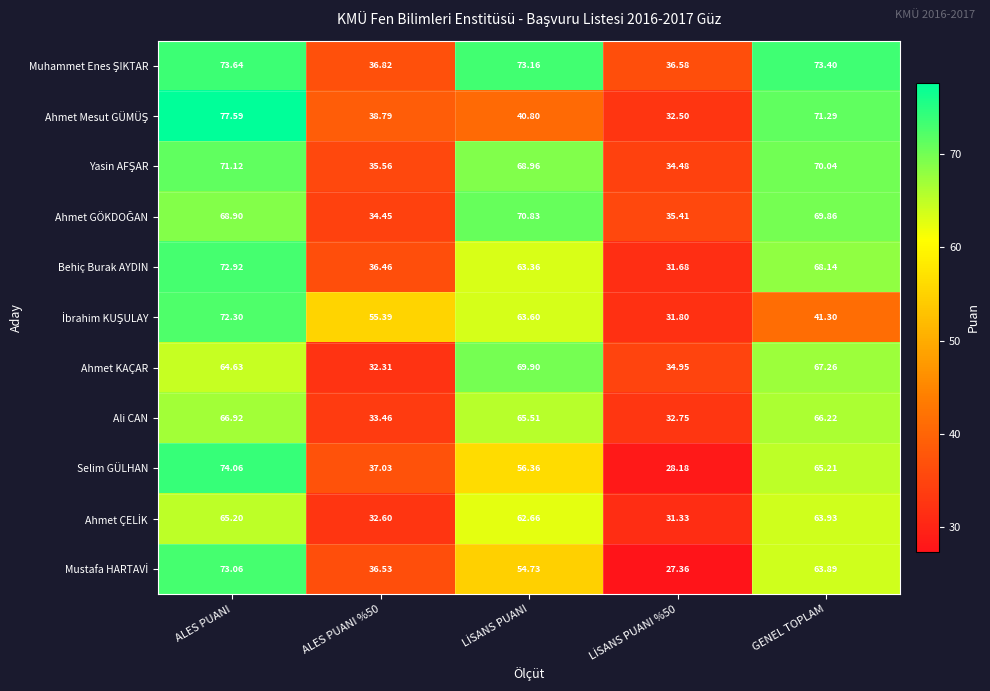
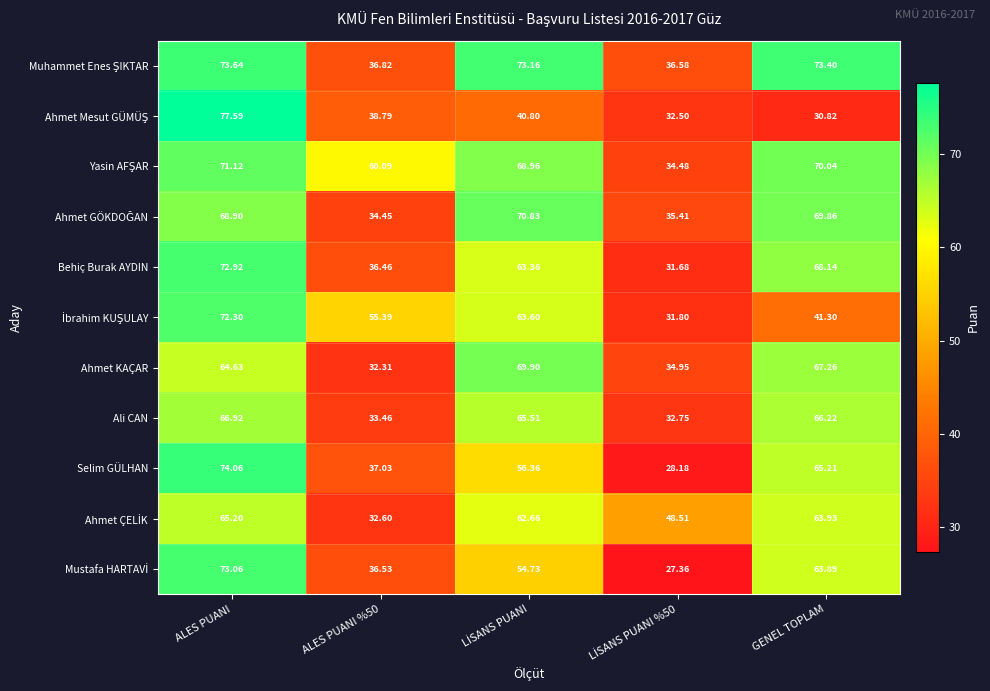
Ahmet Mesut GÜMÜŞ, GENEL TOPLAM: 71.29 -> 30.82
Yasin AFŞAR, ALES PUANI %50: 35.56 -> 60.09
Ahmet ÇELİK, LİSANS PUANI %50: 31.33 -> 48.51
